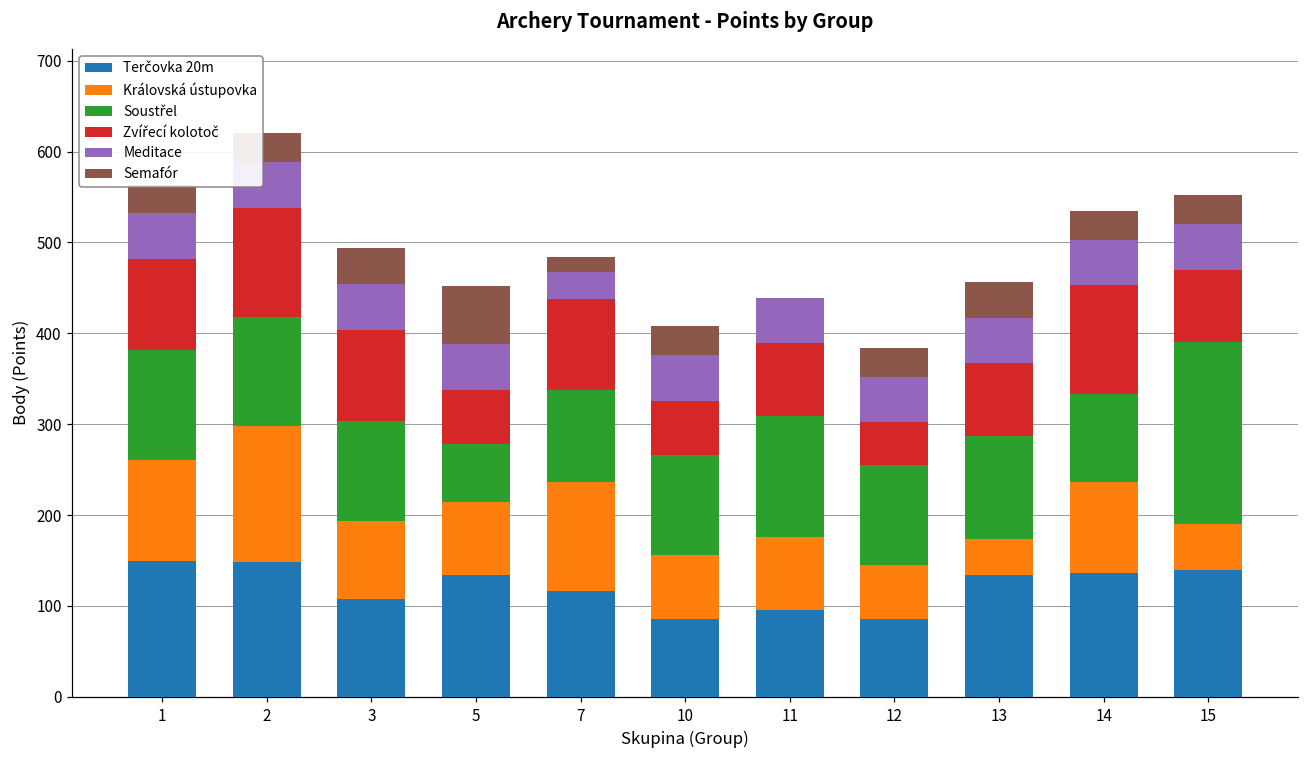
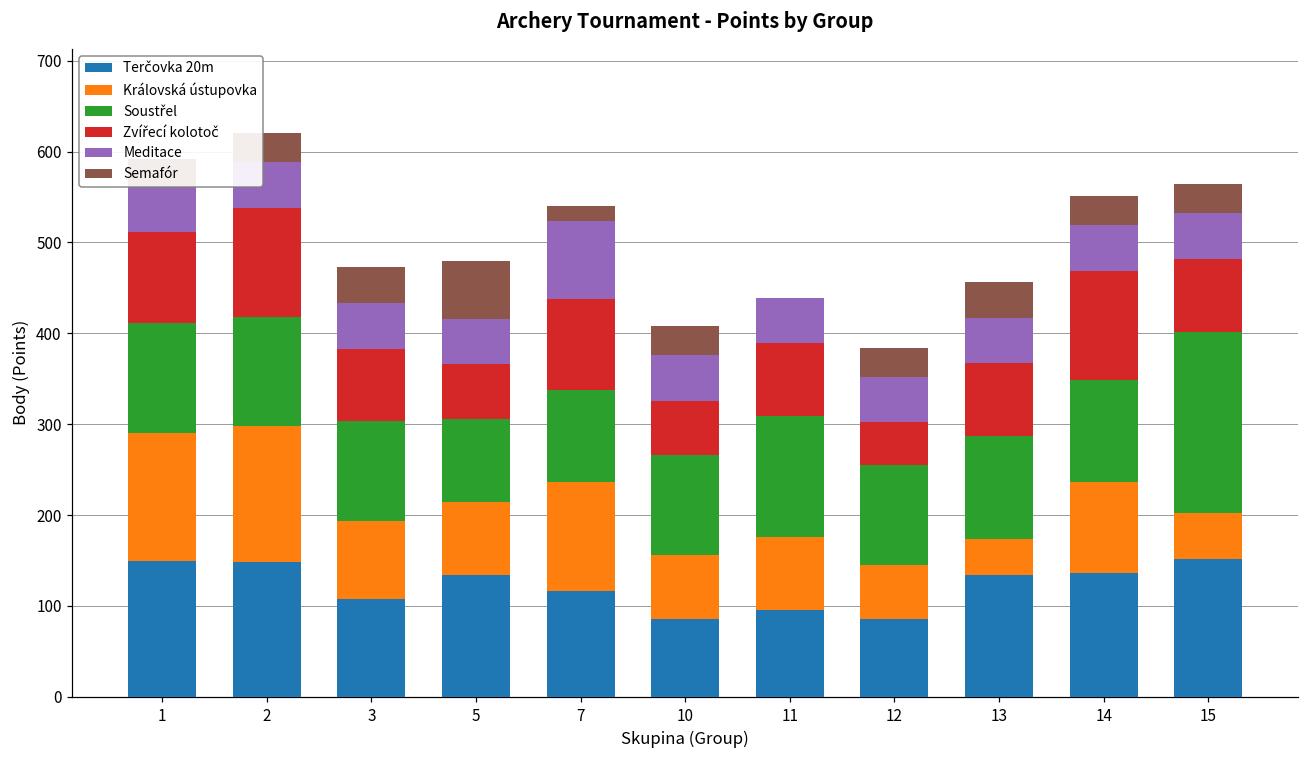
Královská ústupovka, 1: 110 -> 140
Zvířecí kolotoč, 3: 100 -> 80
Soustřel, 5: 60 -> 90
Meditace, 7: 30 -> 90
Soustřel, 14: 100 -> 110
Terčovka 20m, 15: 140 -> 150
